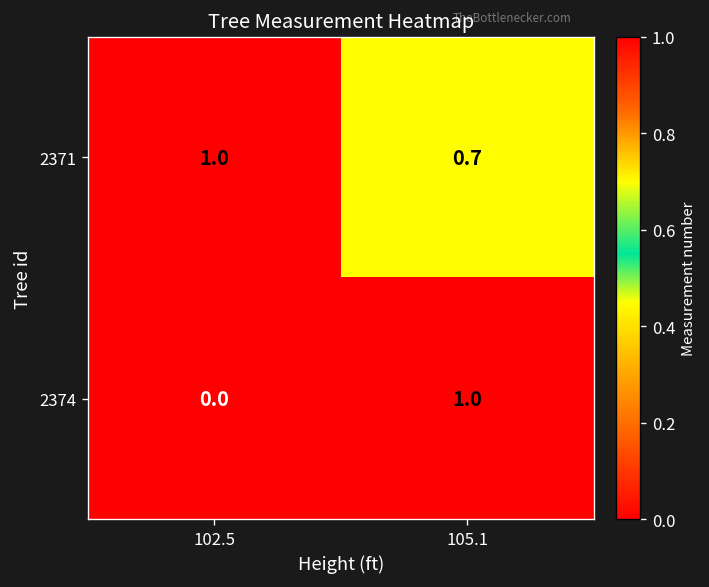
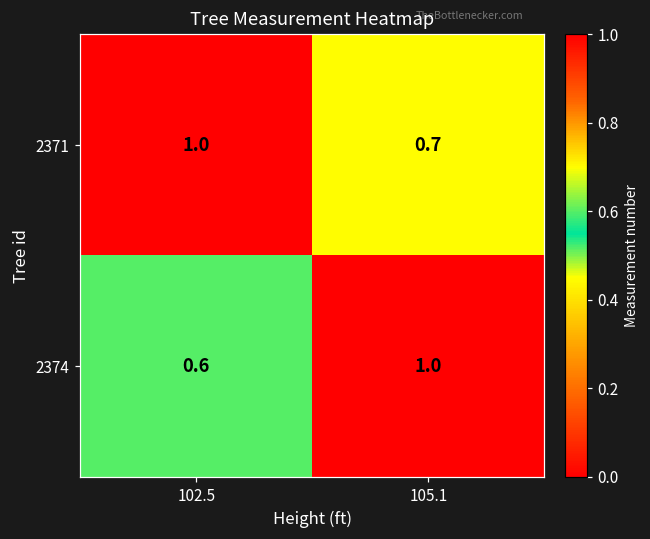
2374, 102.5: 0.0 -> 0.6
